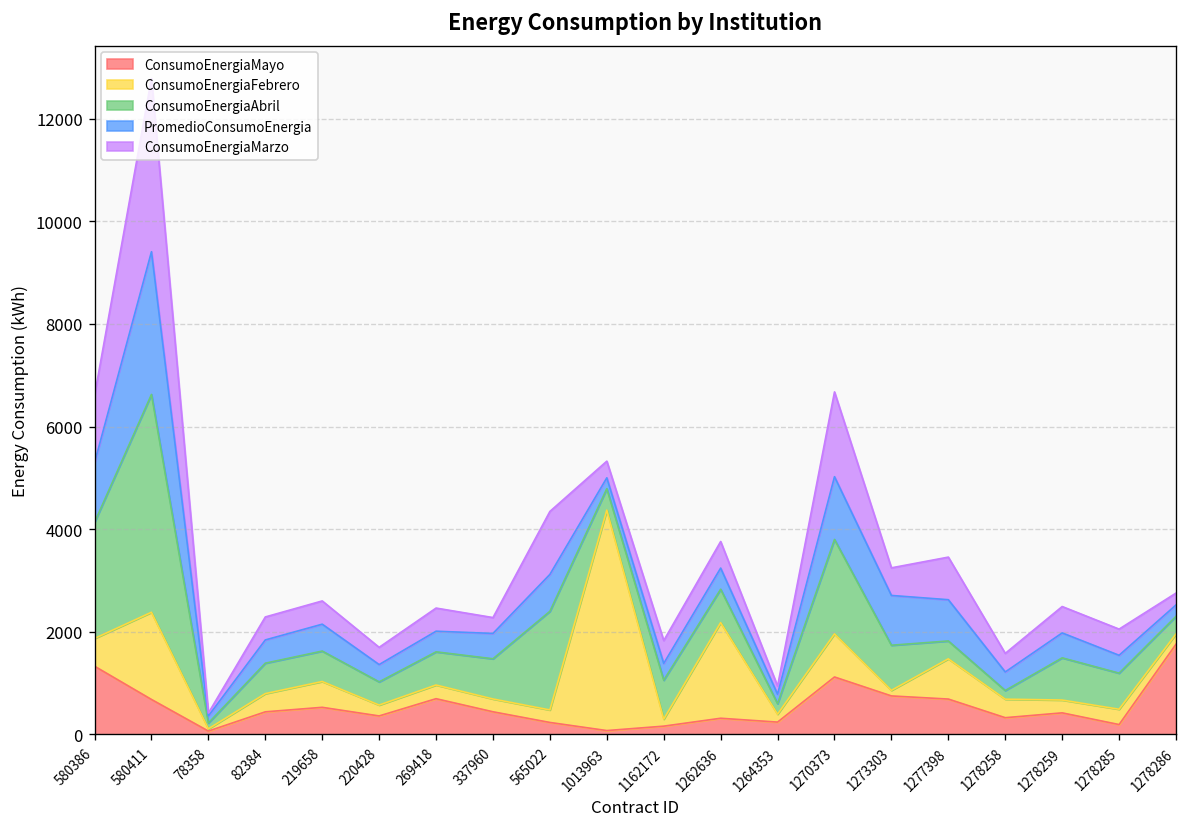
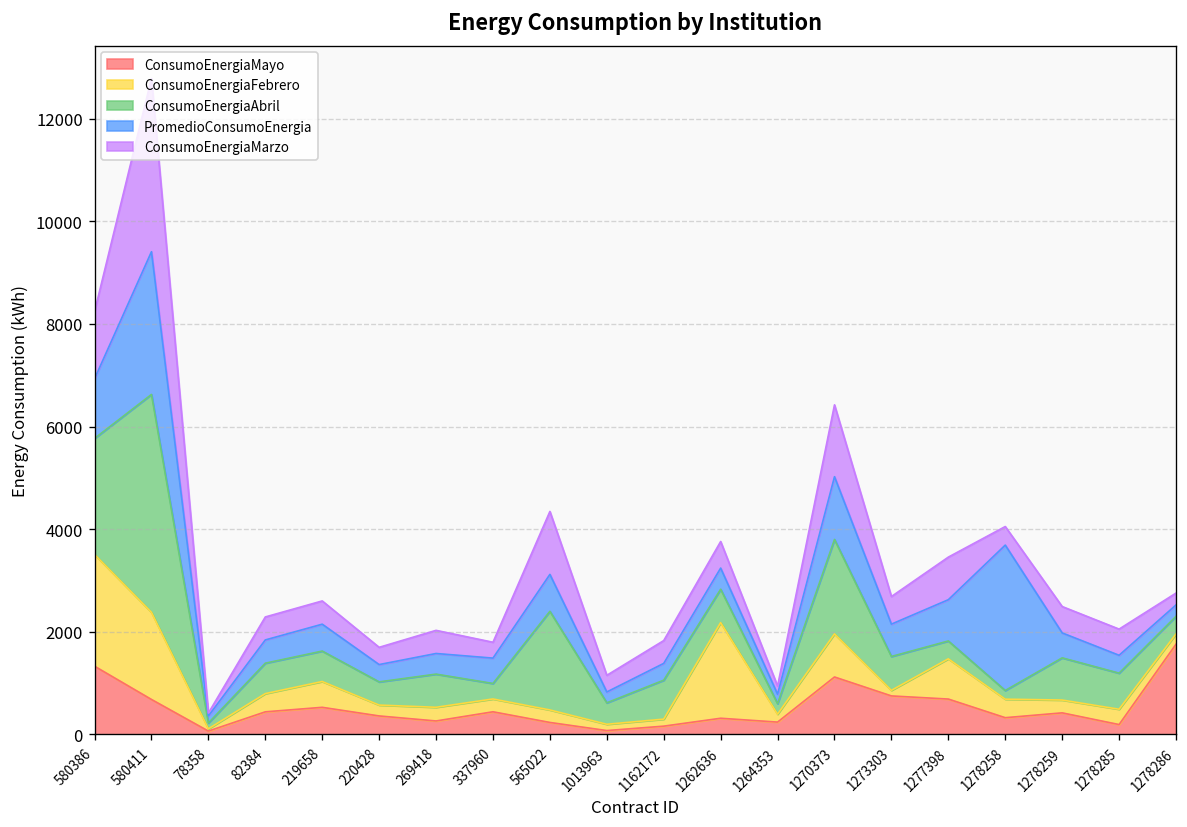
ConsumoEnergiaFebrero, 580386: 500 -> 2200
ConsumoEnergiaMayo, 269418: 700 -> 300
ConsumoEnergiaAbril, 337960: 800 -> 300
ConsumoEnergiaFebrero, 1013963: 4300 -> 100
ConsumoEnergiaMarzo, 1270373: 1700 -> 1400
ConsumoEnergiaAbril, 1273303: 900 -> 700
PromedioConsumoEnergia, 1273303: 1000 -> 600
PromedioConsumoEnergia, 1278258: 400 -> 2800
